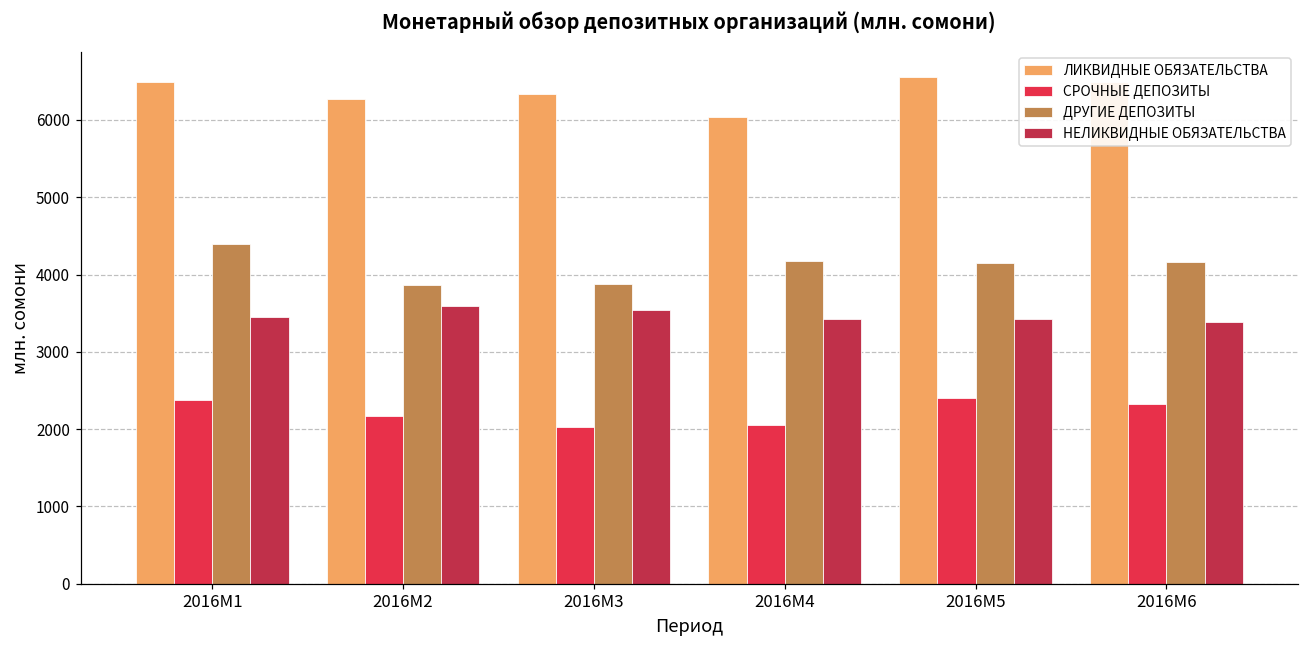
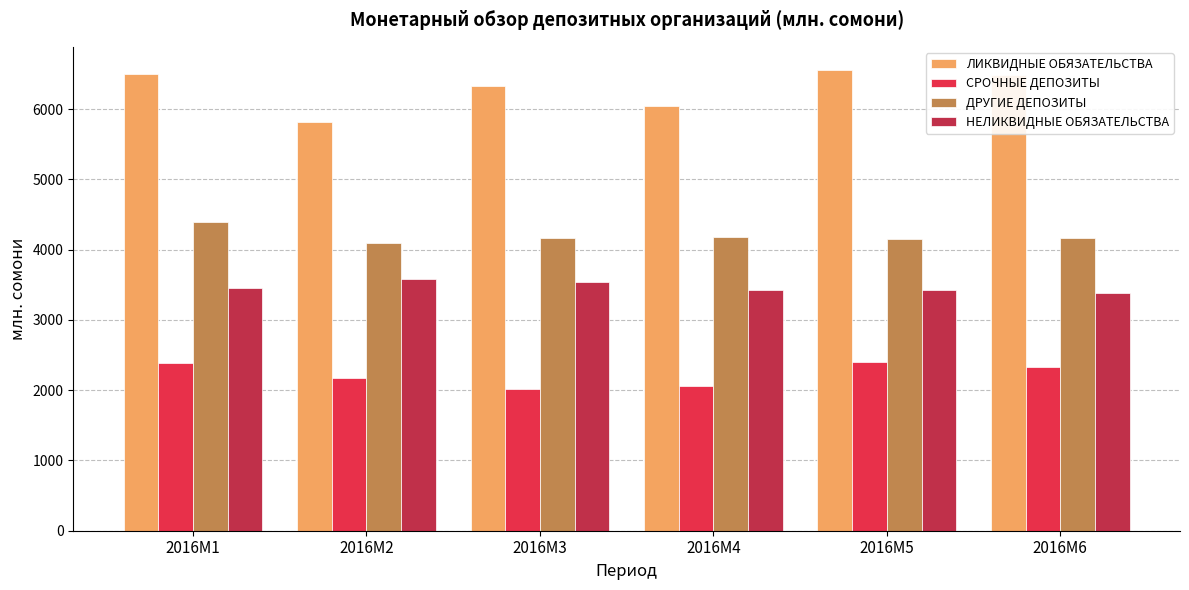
ЛИКВИДНЫЕ ОБЯЗАТЕЛЬСТВА, 2016M2: 6300 -> 5800
ДРУГИЕ ДЕПОЗИТЫ, 2016M2: 3900 -> 4100
ДРУГИЕ ДЕПОЗИТЫ, 2016M3: 3900 -> 4200
